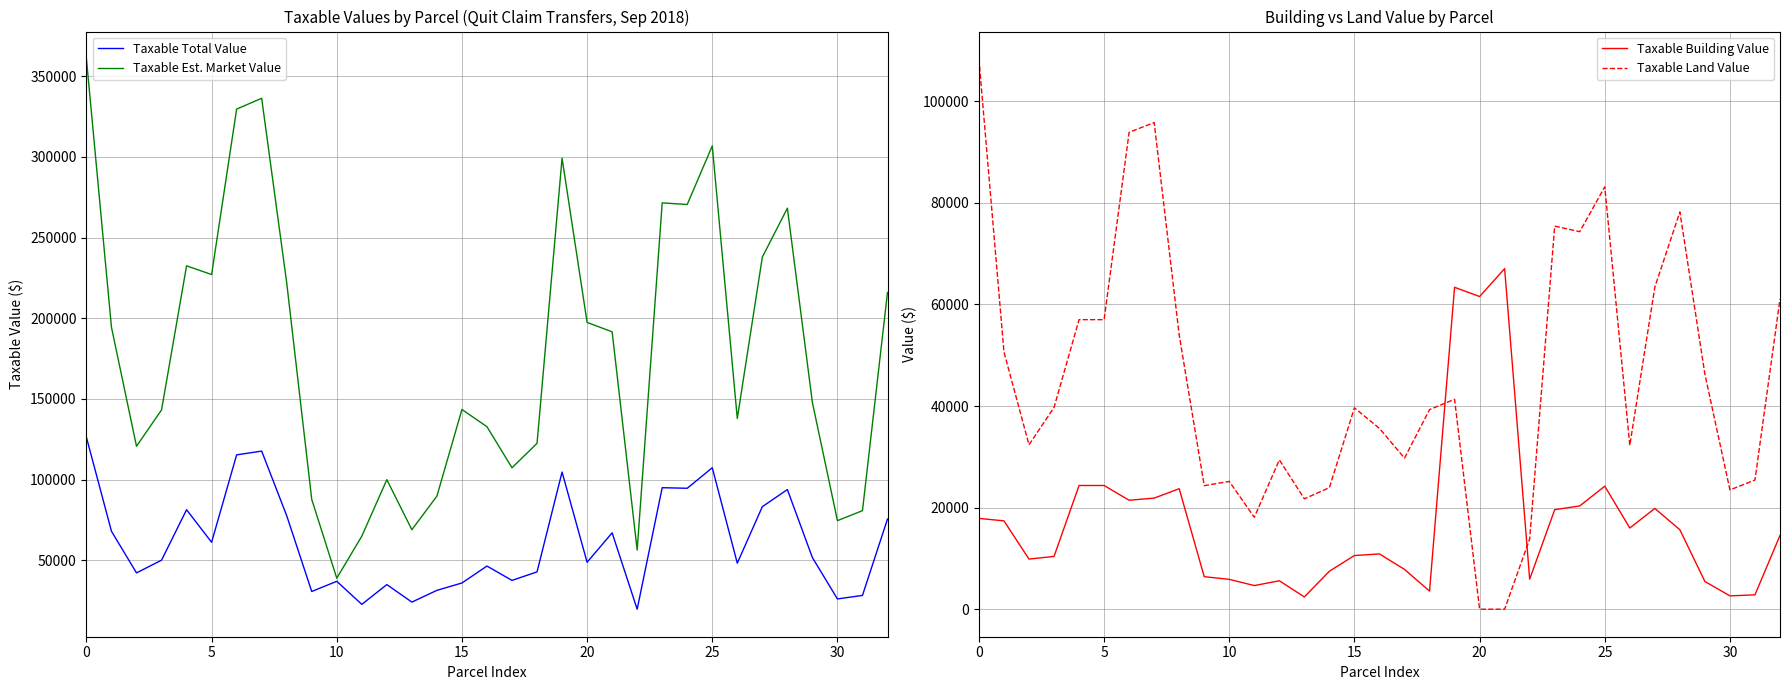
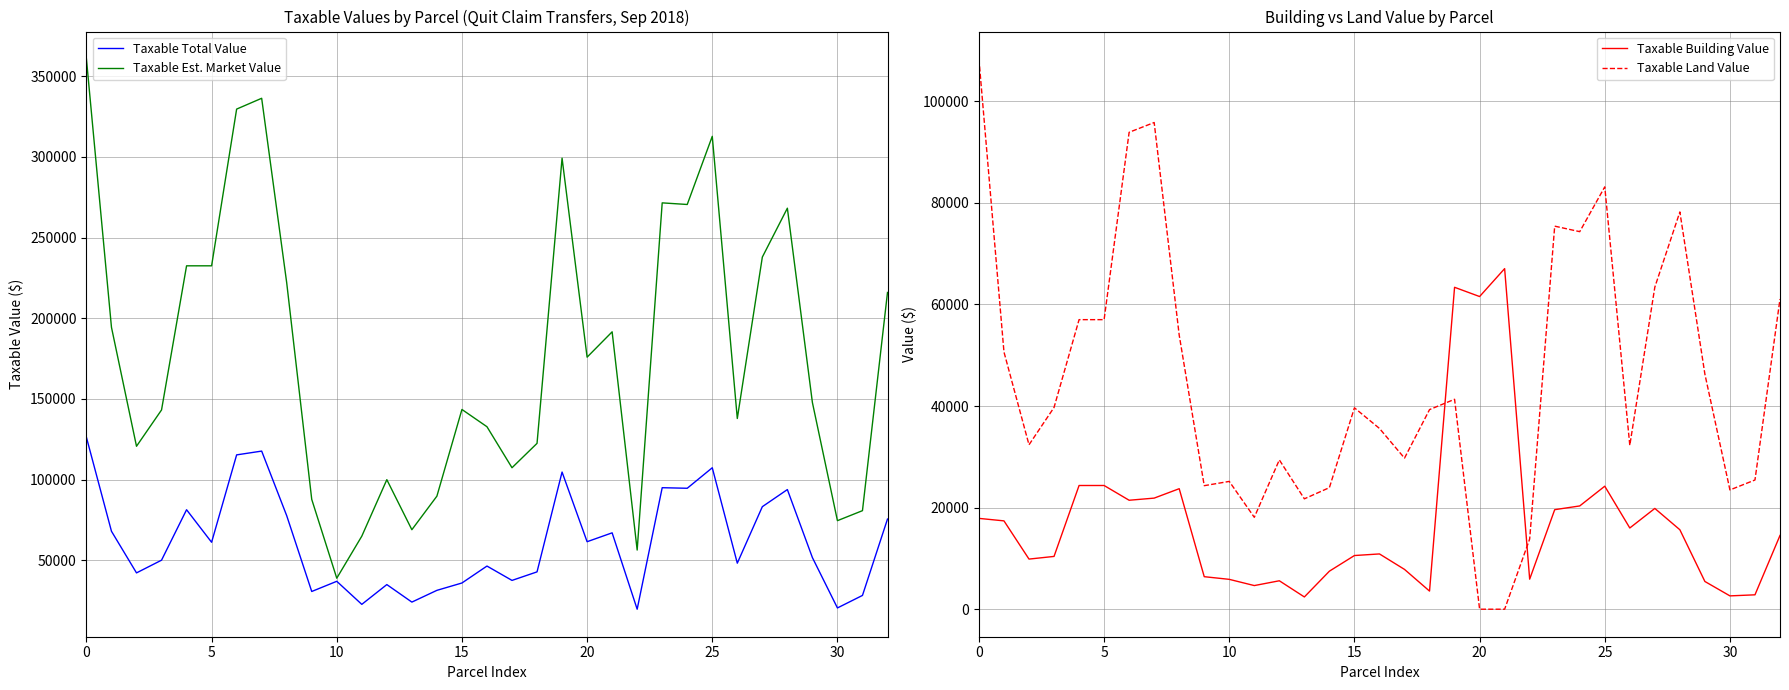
Taxable Values by Parcel (Quit Claim Transfers, Sep 2018), Taxable Est. Market Value, 5: 227000 -> 233000
Taxable Values by Parcel (Quit Claim Transfers, Sep 2018), Taxable Total Value, 20: 49000 -> 62000
Taxable Values by Parcel (Quit Claim Transfers, Sep 2018), Taxable Est. Market Value, 20: 197000 -> 176000
Taxable Values by Parcel (Quit Claim Transfers, Sep 2018), Taxable Est. Market Value, 25: 307000 -> 313000
Taxable Values by Parcel (Quit Claim Transfers, Sep 2018), Taxable Total Value, 30: 26000 -> 21000
